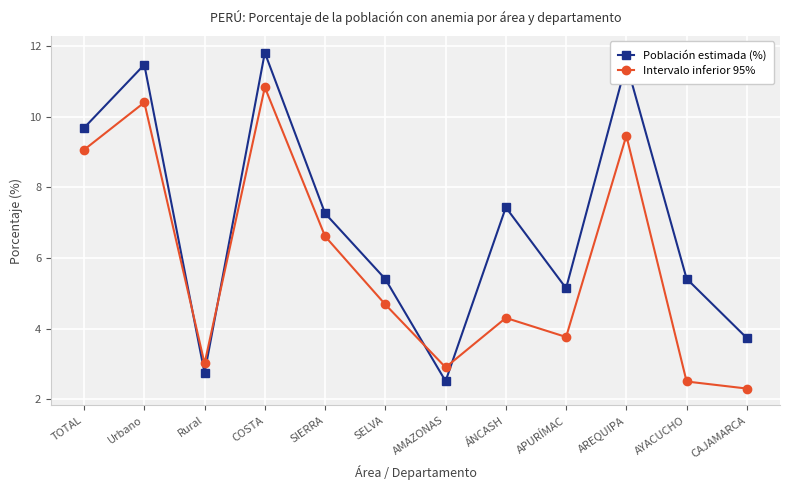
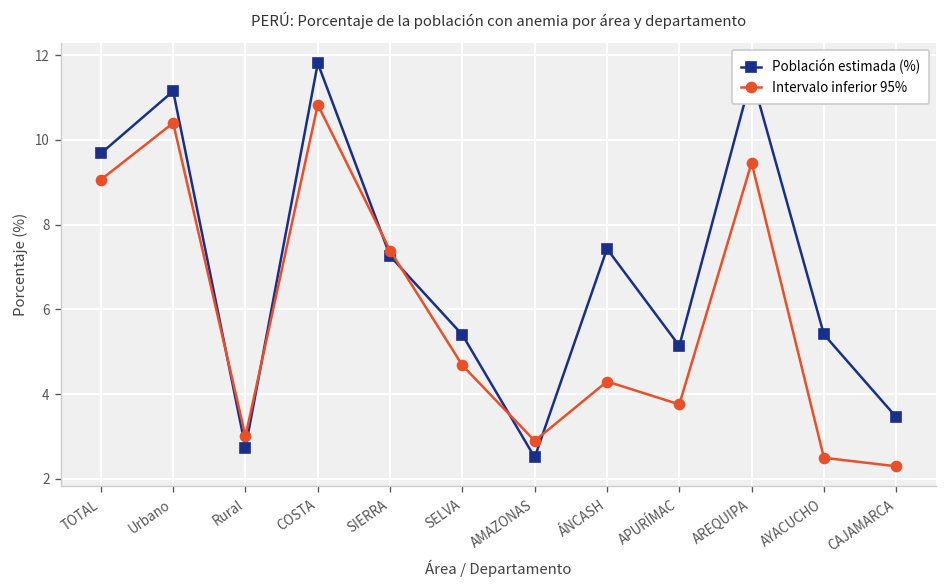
Población estimada (%), Urbano: 11.5 -> 11.2
Intervalo inferior 95%, SIERRA: 6.6 -> 7.4
Población estimada (%), CAJAMARCA: 3.7 -> 3.5
